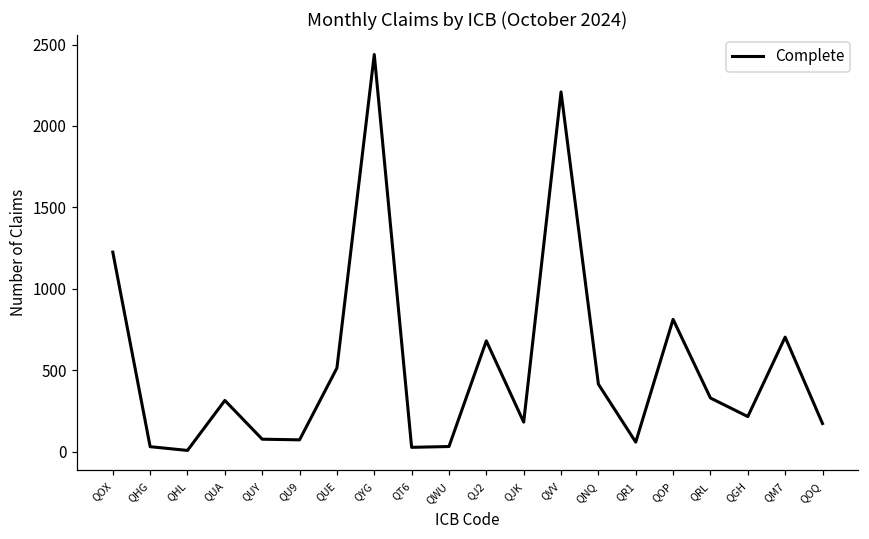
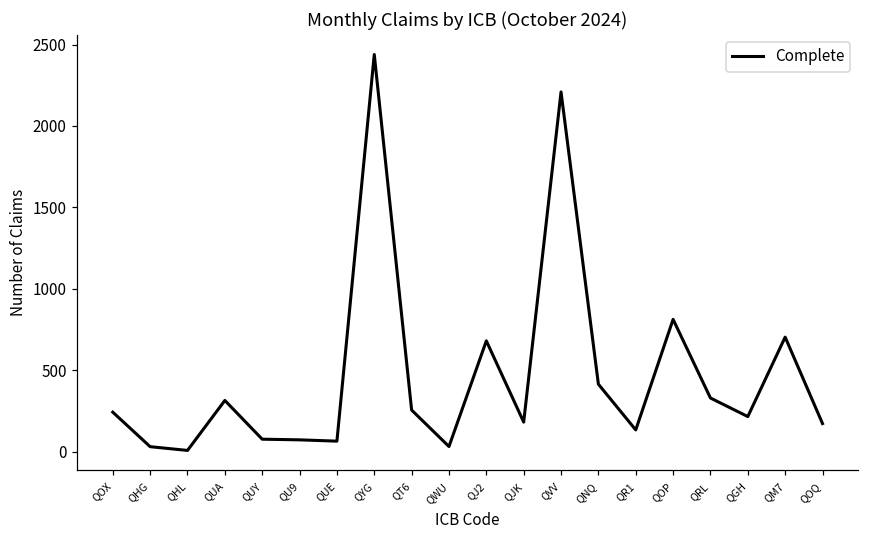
QOX: 1230 -> 240
QUE: 510 -> 60
QT6: 30 -> 260
QR1: 60 -> 130
